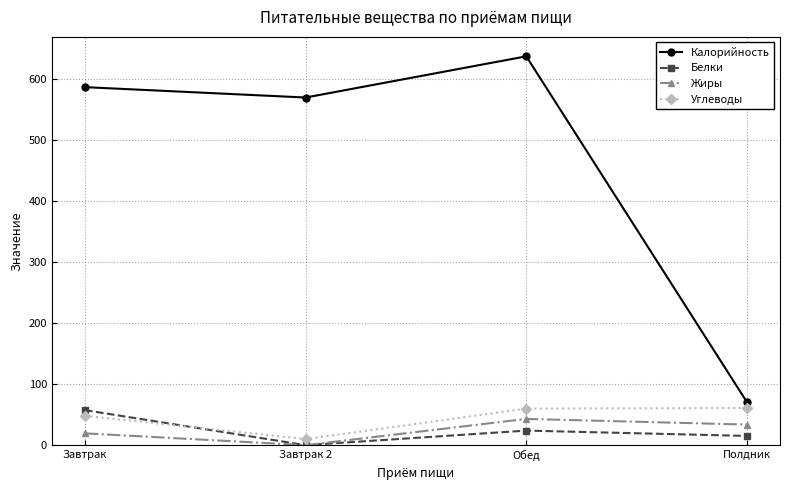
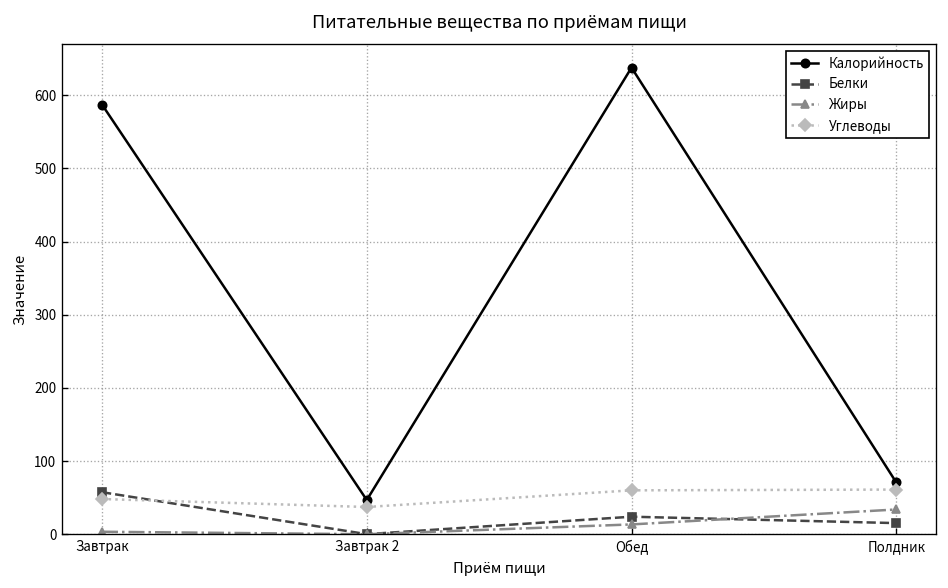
Жиры, Завтрак: 20 -> 0
Калорийность, Завтрак 2: 570 -> 50
Углеводы, Завтрак 2: 10 -> 40
Жиры, Обед: 40 -> 10
